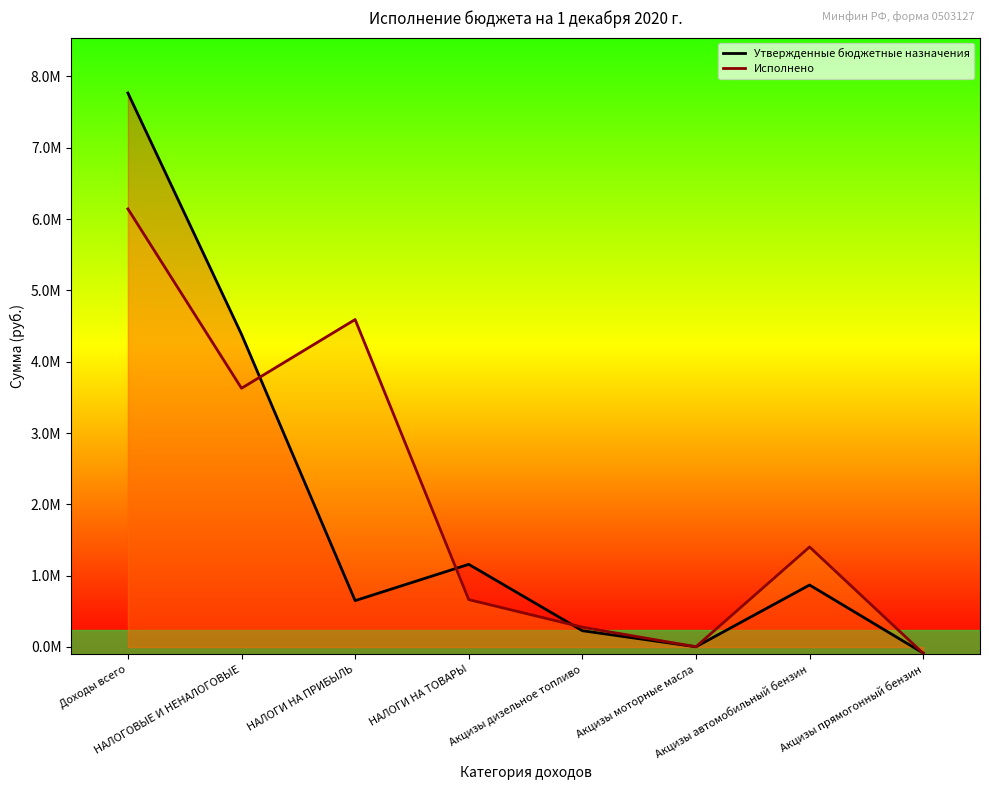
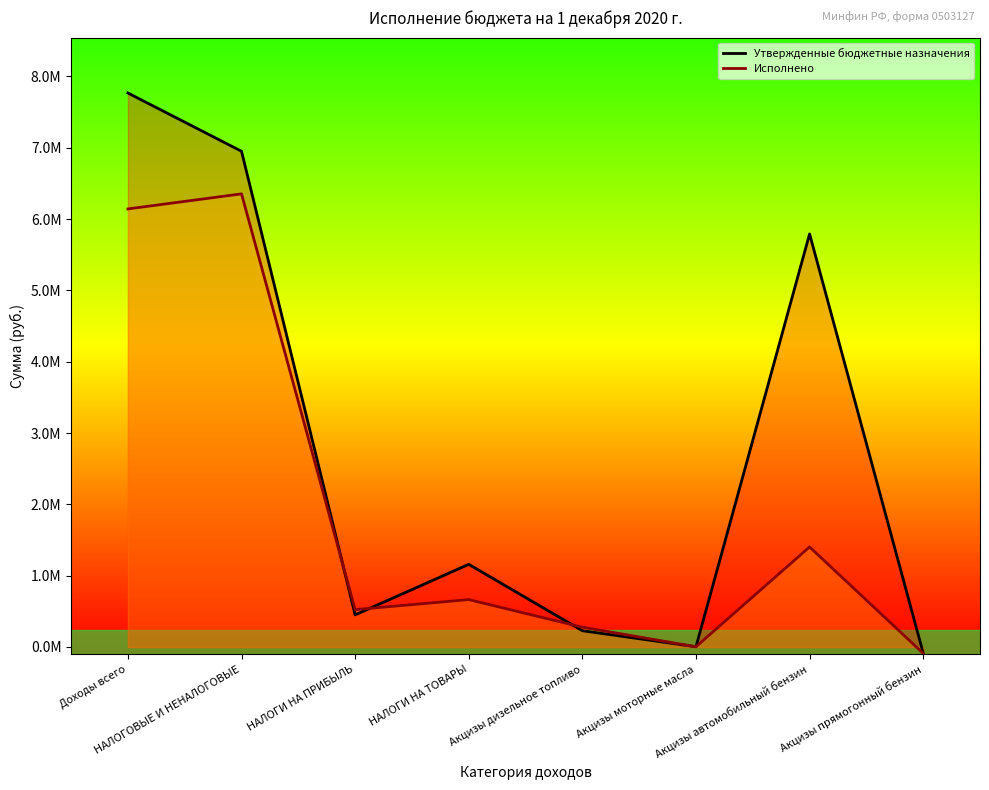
Утвержденные бюджетные назначения, НАЛОГОВЫЕ И НЕНАЛОГОВЫЕ: 4400000 -> 7000000
Исполнено, НАЛОГОВЫЕ И НЕНАЛОГОВЫЕ: 3600000 -> 6400000
Утвержденные бюджетные назначения, НАЛОГИ НА ПРИБЫЛЬ: 700000 -> 500000
Исполнено, НАЛОГИ НА ПРИБЫЛЬ: 4600000 -> 500000
Утвержденные бюджетные назначения, Акцизы автомобильный бензин: 900000 -> 5800000
